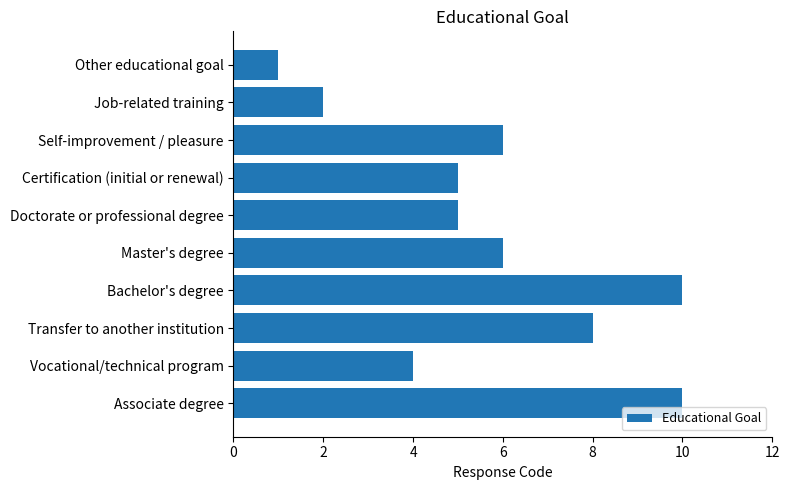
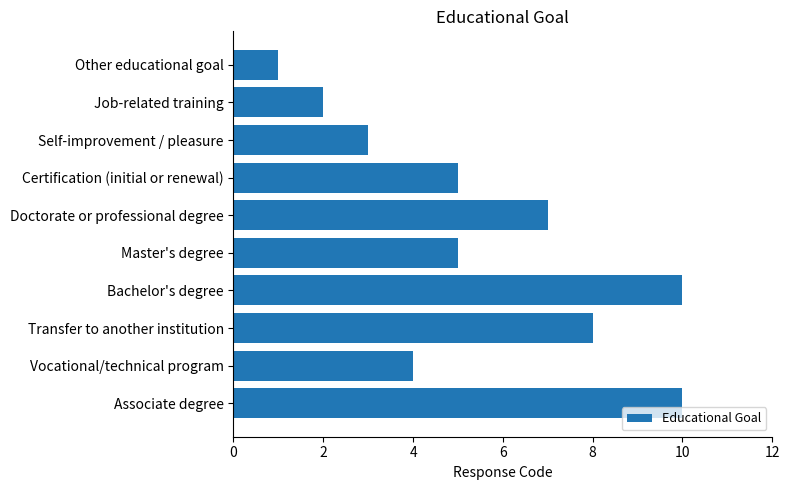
Self-improvement / pleasure: 6 -> 3
Doctorate or professional degree: 5 -> 7
Master's degree: 6 -> 5
